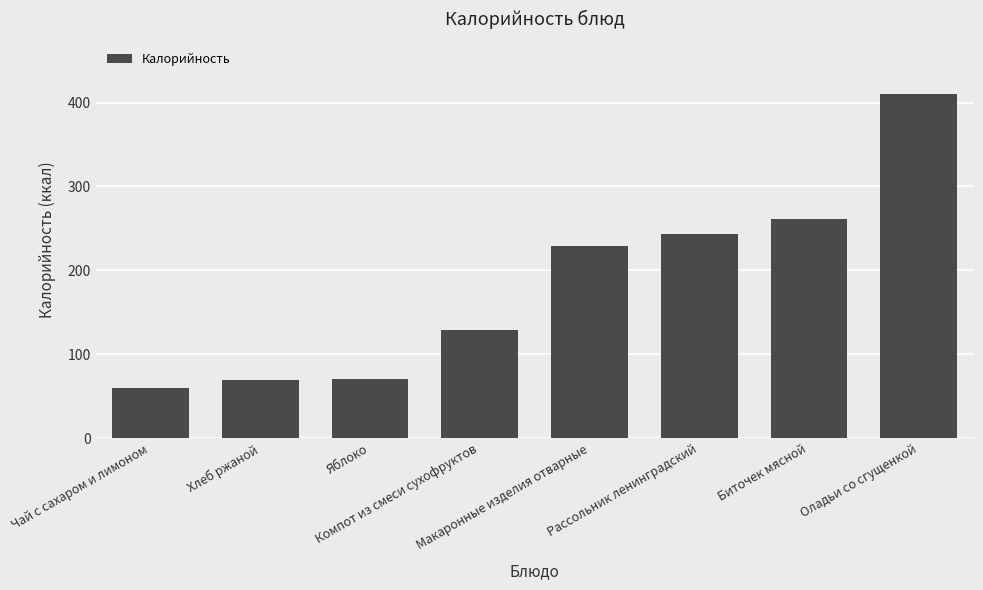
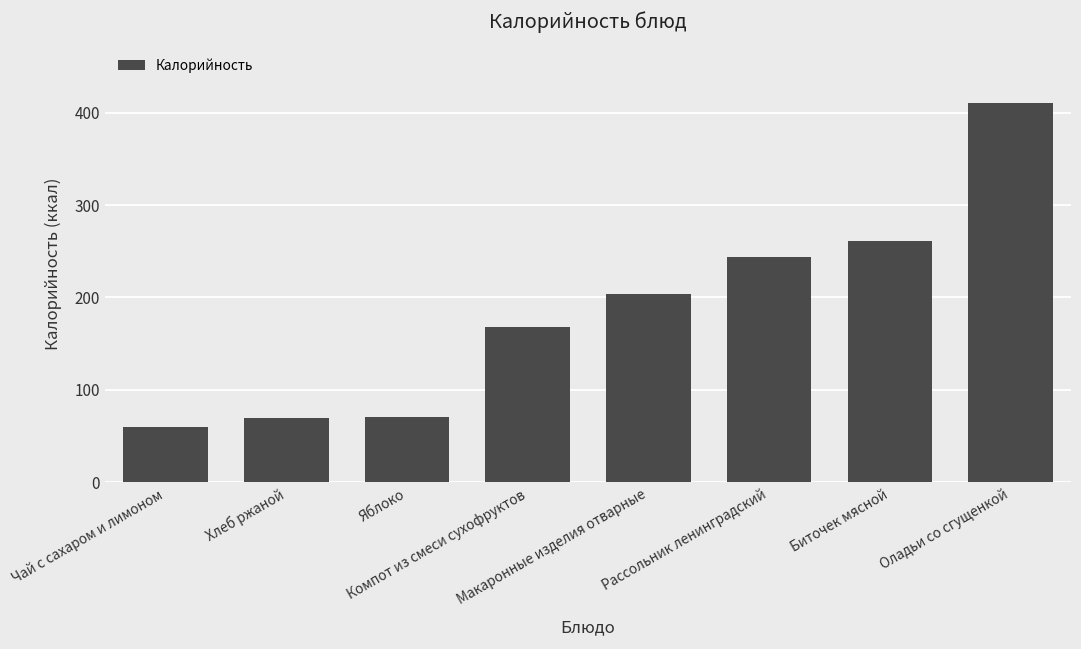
Компот из смеси сухофруктов: 130 -> 170
Макаронные изделия отварные: 230 -> 200
